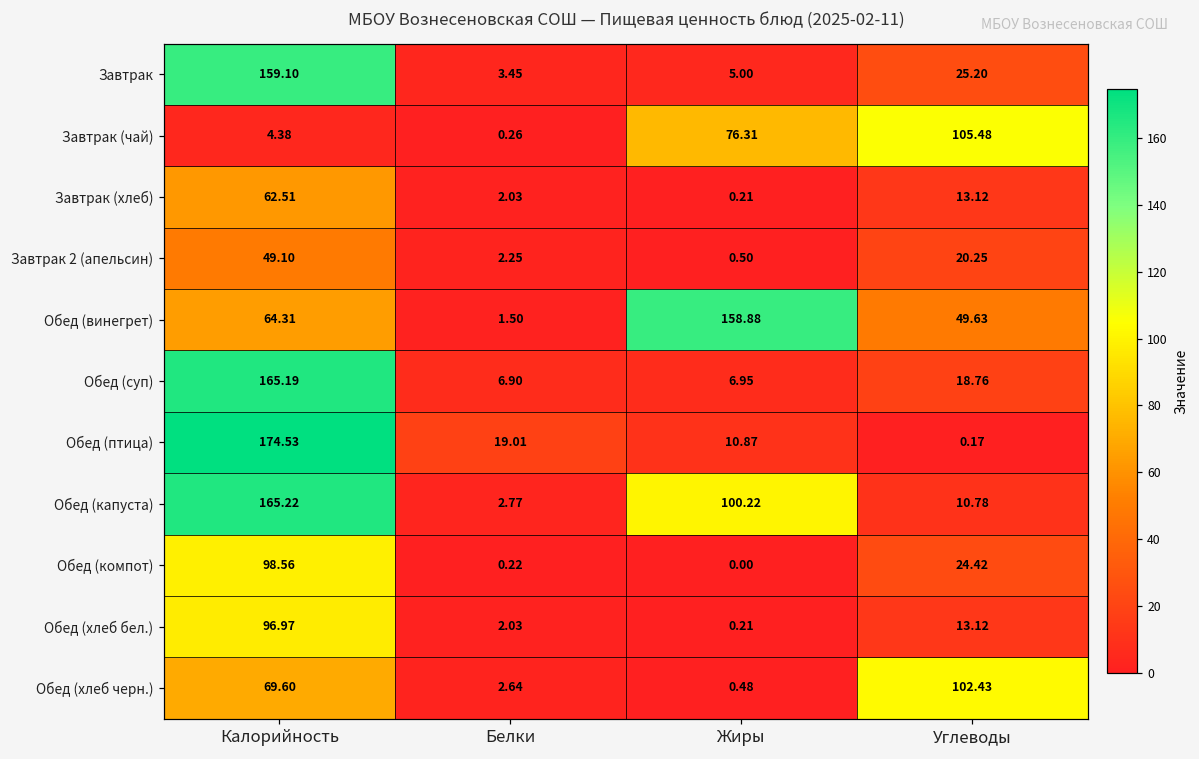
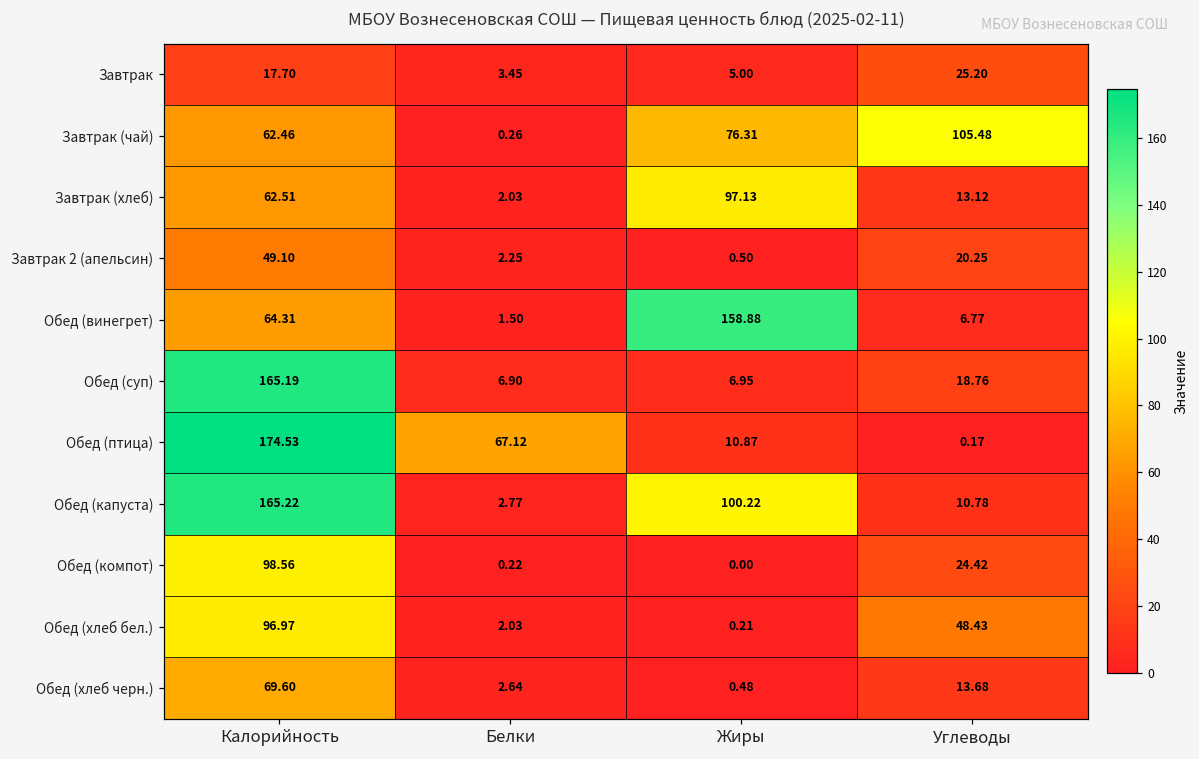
Завтрак, Калорийность: 159.10 -> 17.70
Завтрак (чай), Калорийность: 4.38 -> 62.46
Завтрак (хлеб), Жиры: 0.21 -> 97.13
Обед (винегрет), Углеводы: 49.63 -> 6.77
Обед (птица), Белки: 19.01 -> 67.12
Обед (хлеб бел.), Углеводы: 13.12 -> 48.43
Обед (хлеб черн.), Углеводы: 102.43 -> 13.68
